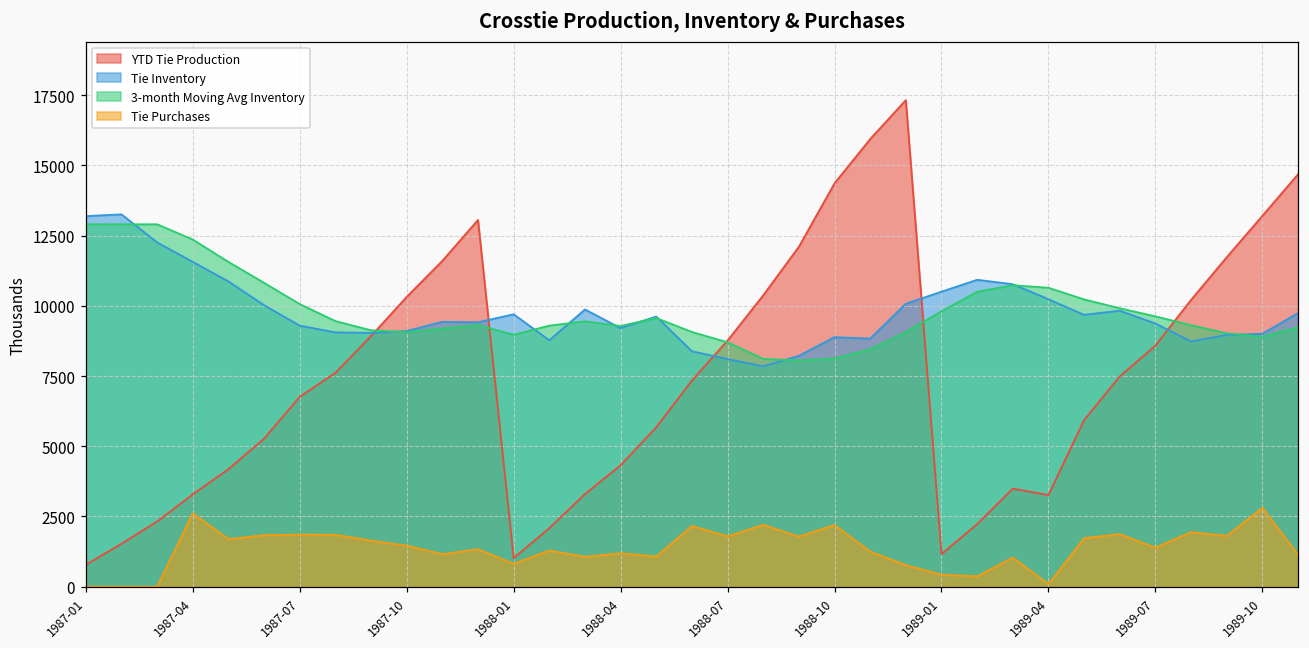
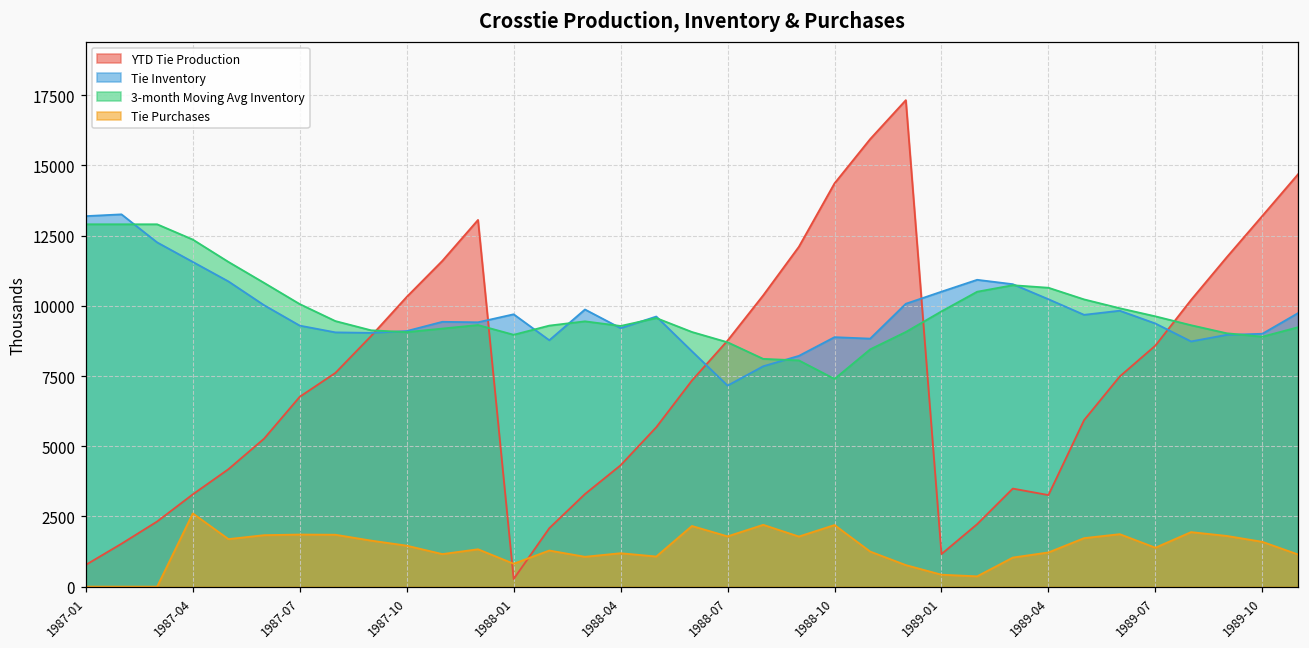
YTD Tie Production, 1988-01: 1000 -> 300
Tie Inventory, 1988-07: 8100 -> 7200
3-month Moving Avg Inventory, 1988-10: 8100 -> 7400
Tie Purchases, 1989-04: 100 -> 1200
Tie Purchases, 1989-10: 2800 -> 1600
